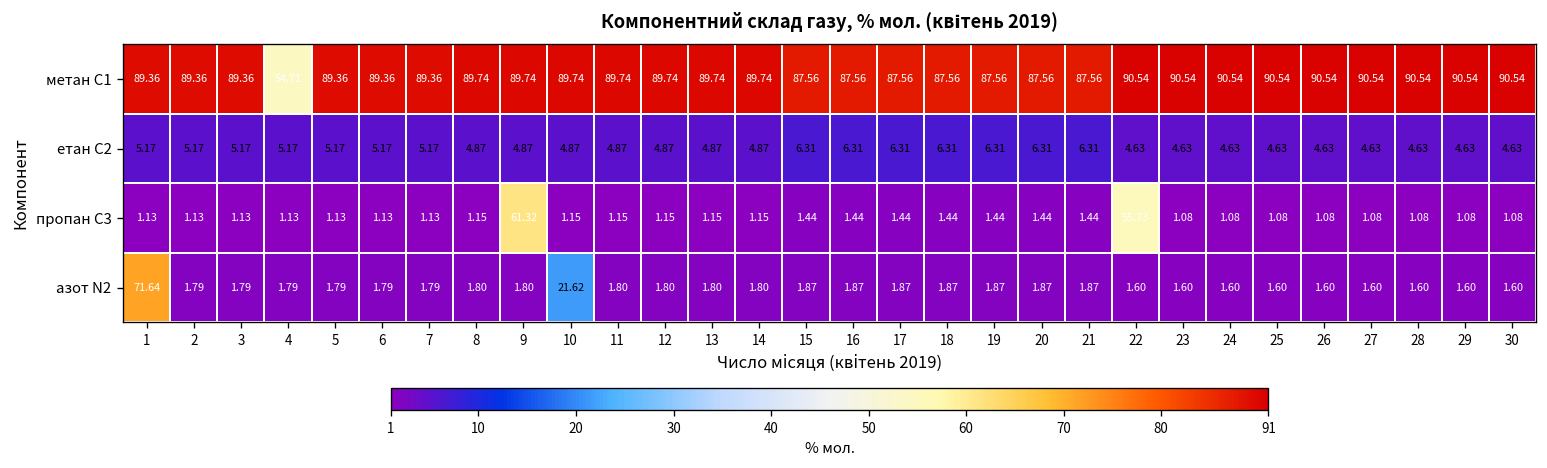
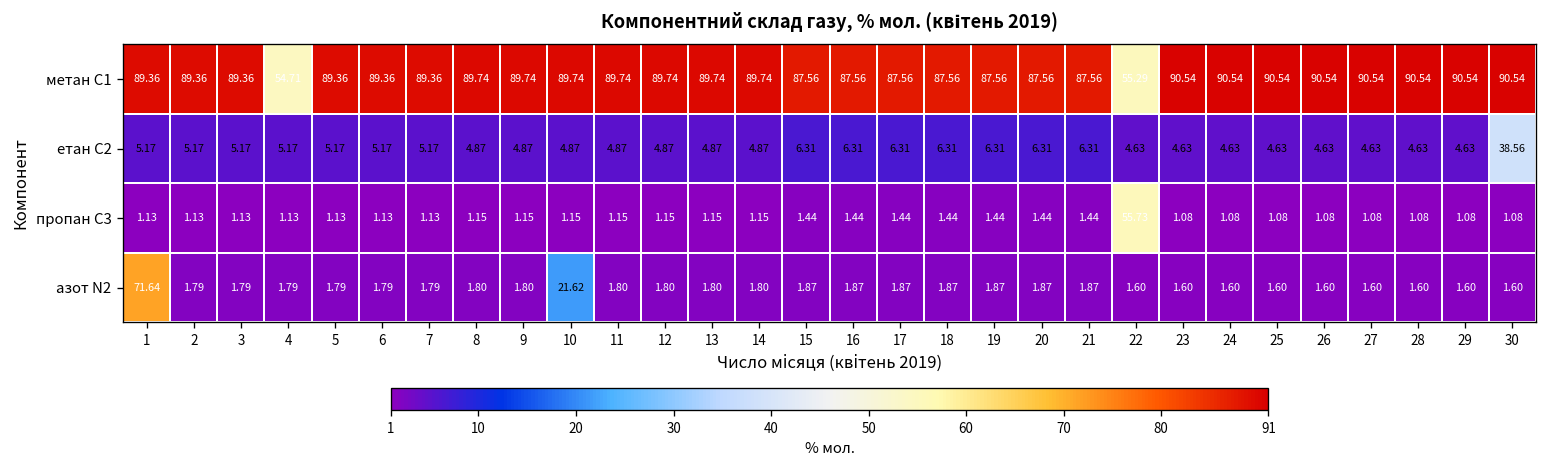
метан С1, 22: 90.54 -> 55.29
етан С2, 30: 4.63 -> 38.56
пропан С3, 9: 61.32 -> 1.15
